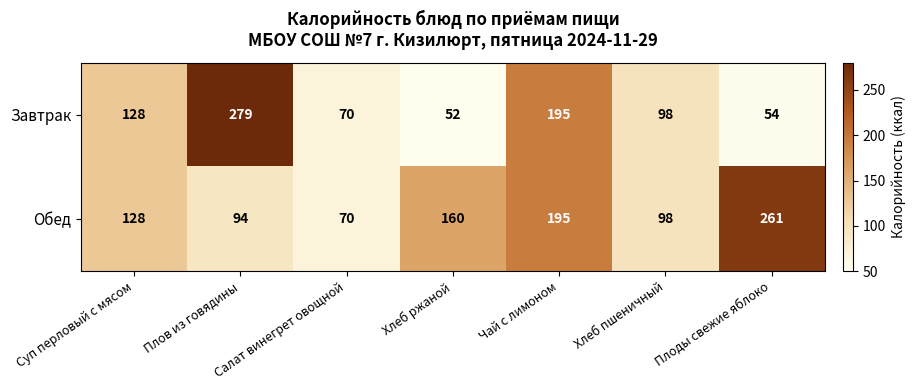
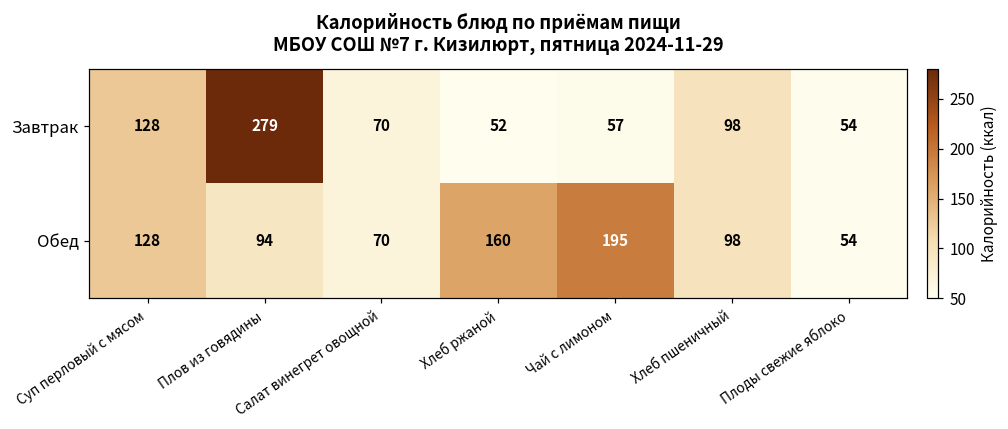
Завтрак, Чай с лимоном: 195 -> 57
Обед, Плоды свежие яблоко: 261 -> 54
